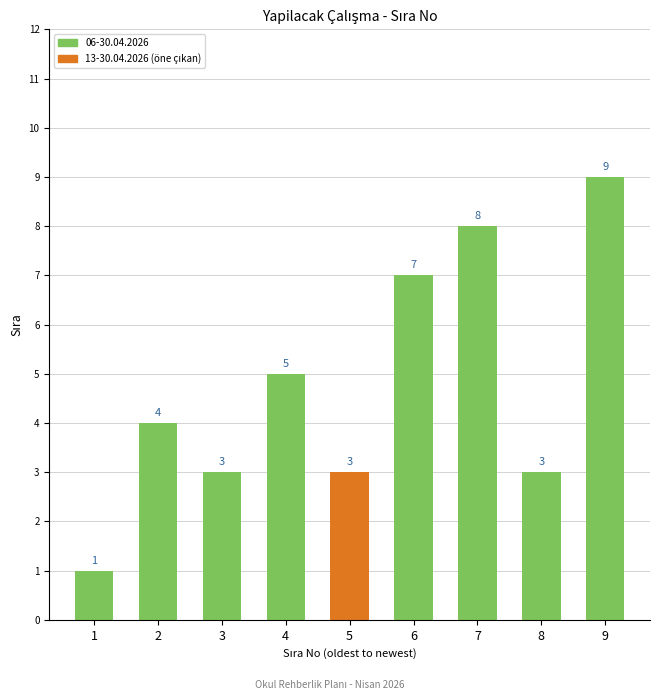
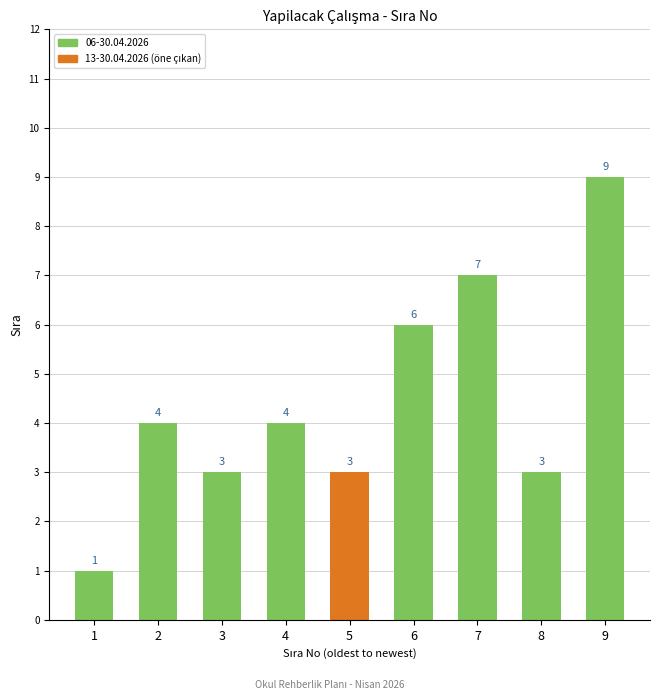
4: 5 -> 4
6: 7 -> 6
7: 8 -> 7
